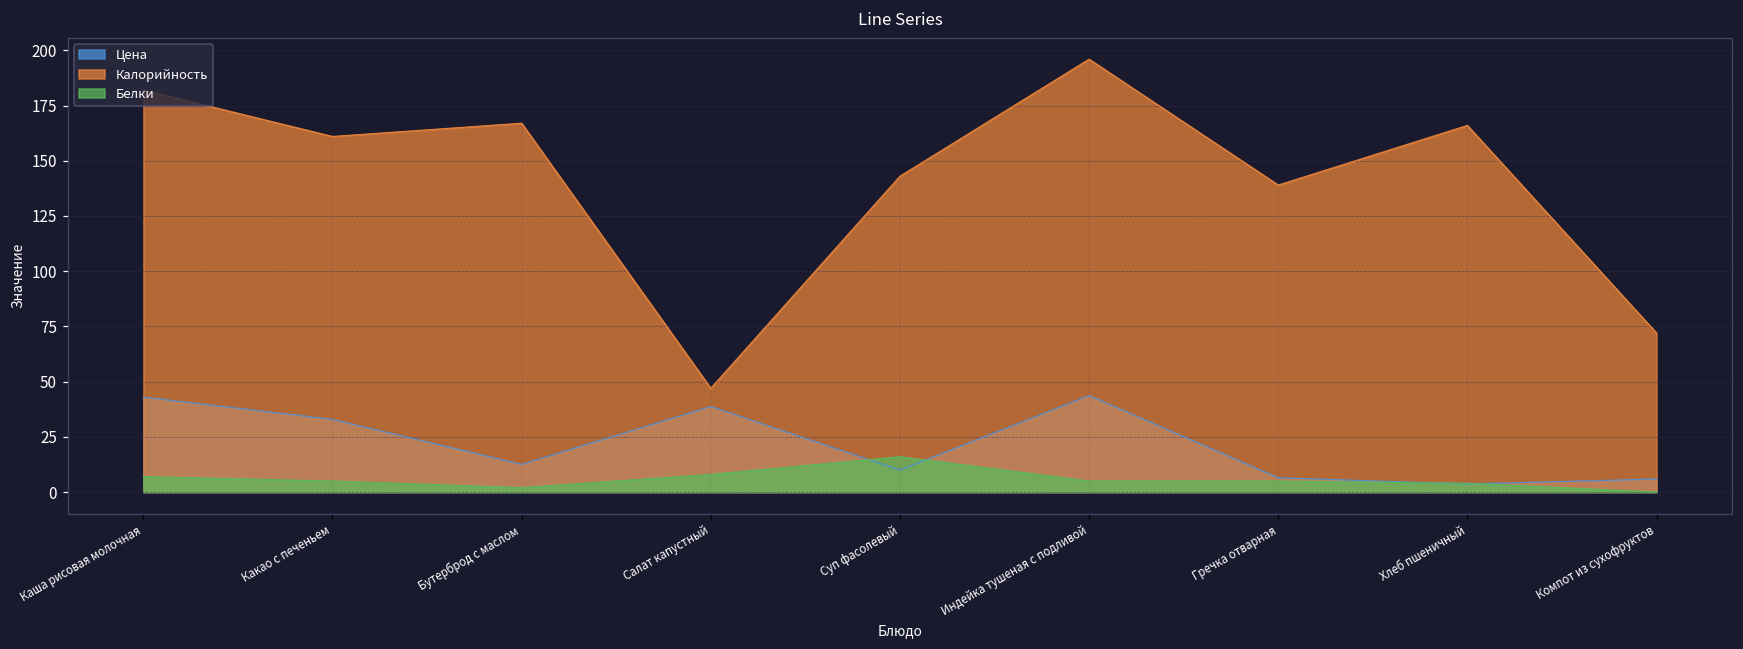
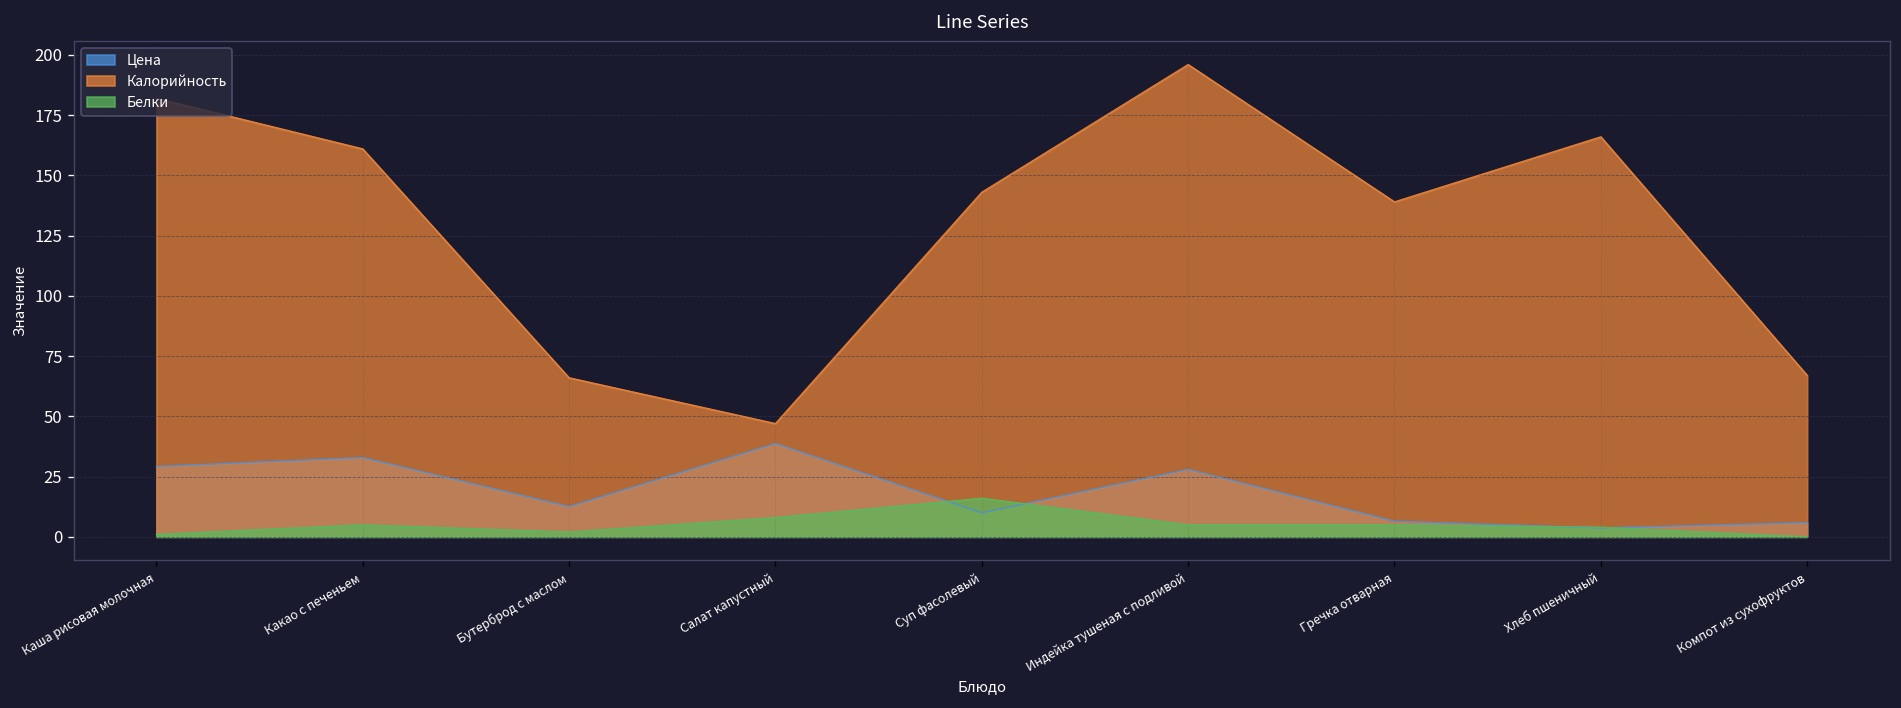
Цена, Каша рисовая молочная: 43 -> 29
Белки, Каша рисовая молочная: 7 -> 1
Калорийность, Бутерброд с маслом: 167 -> 66
Цена, Индейка тушеная с подливой: 44 -> 28
Калорийность, Компот из сухофруктов: 72 -> 67
